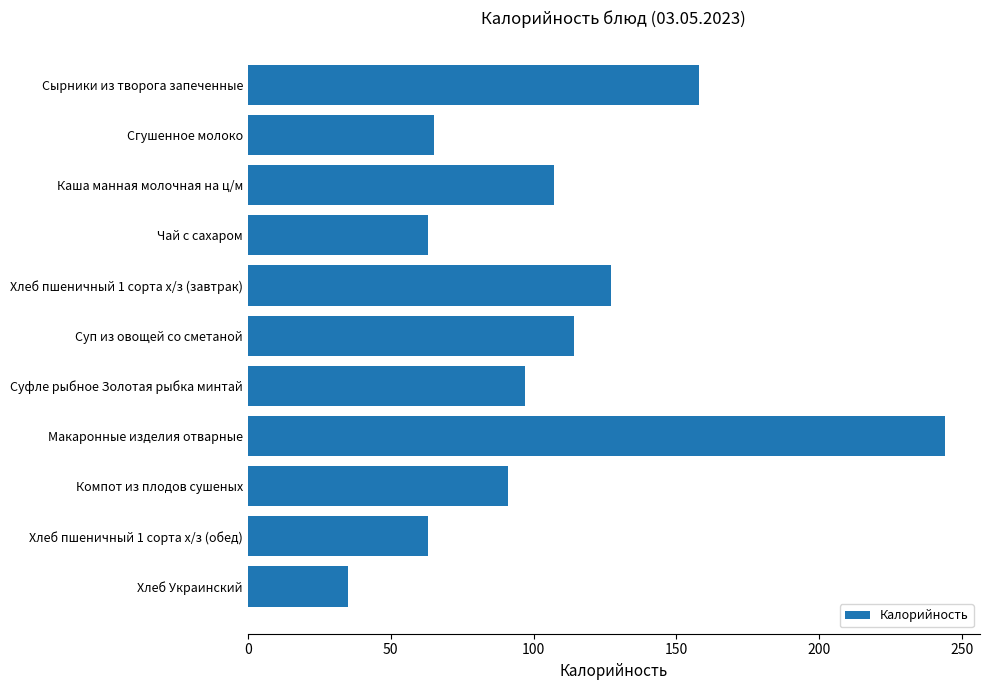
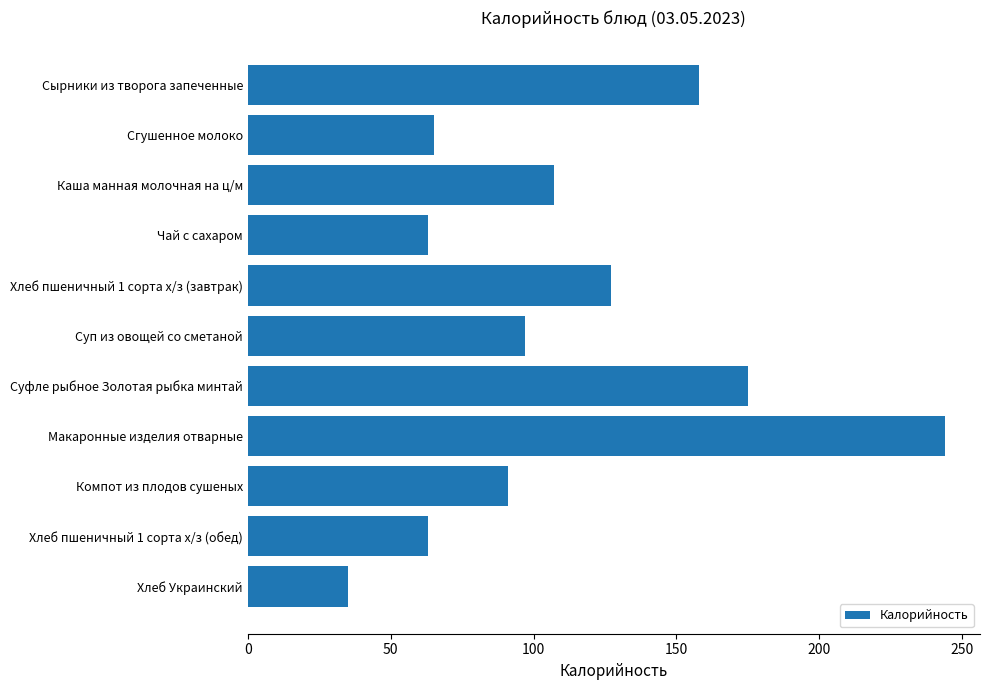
Суп из овощей со сметаной: 114 -> 97
Суфле рыбное Золотая рыбка минтай: 97 -> 175
